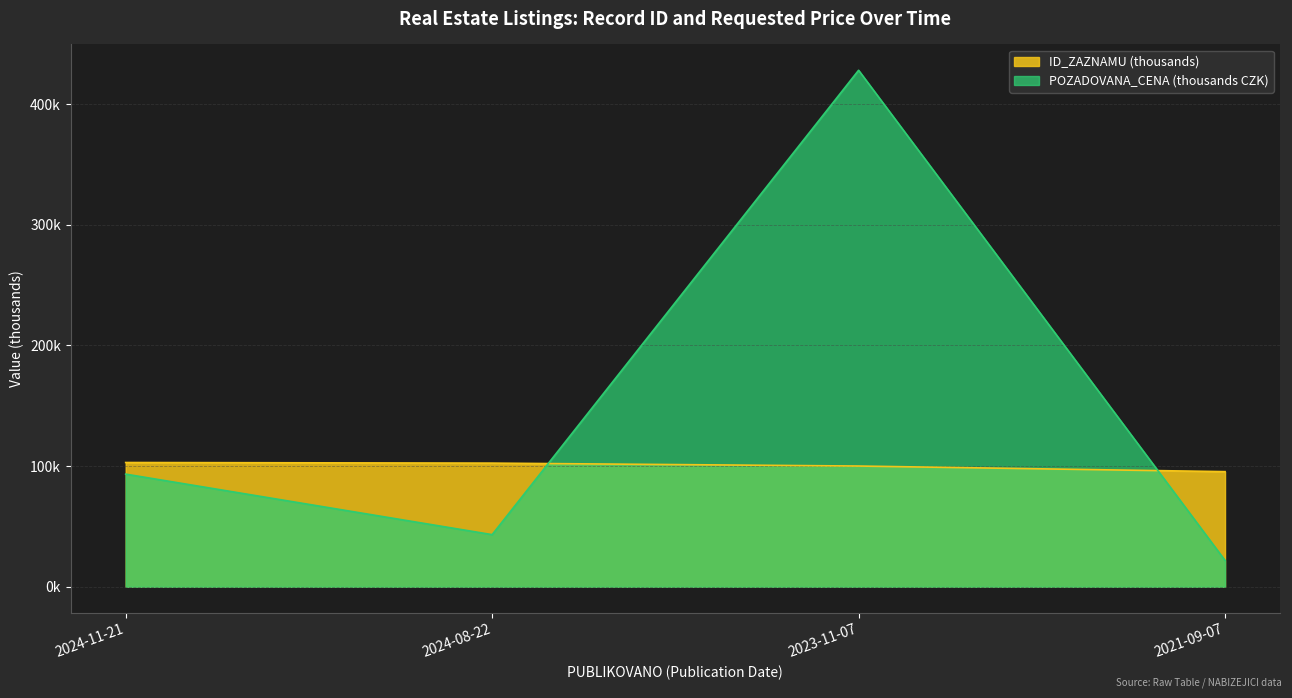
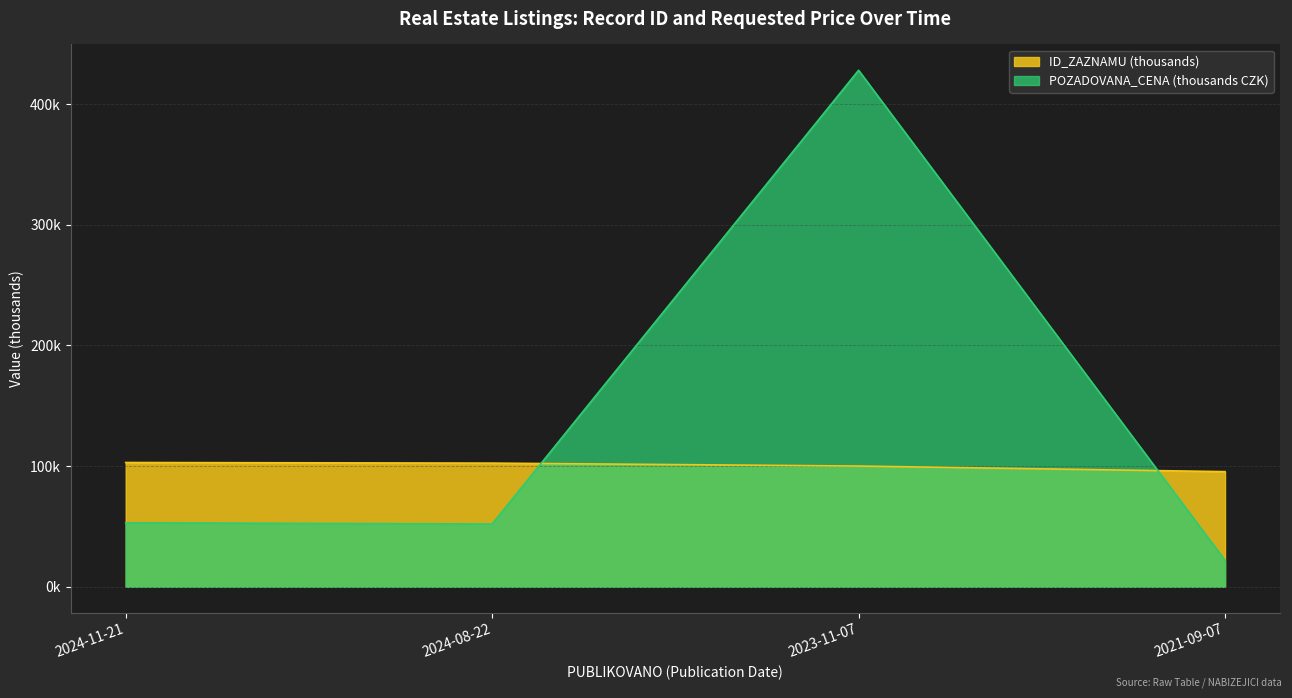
POZADOVANA_CENA (thousands CZK), 2024-11-21: 93000 -> 53000
POZADOVANA_CENA (thousands CZK), 2024-08-22: 43000 -> 52000
